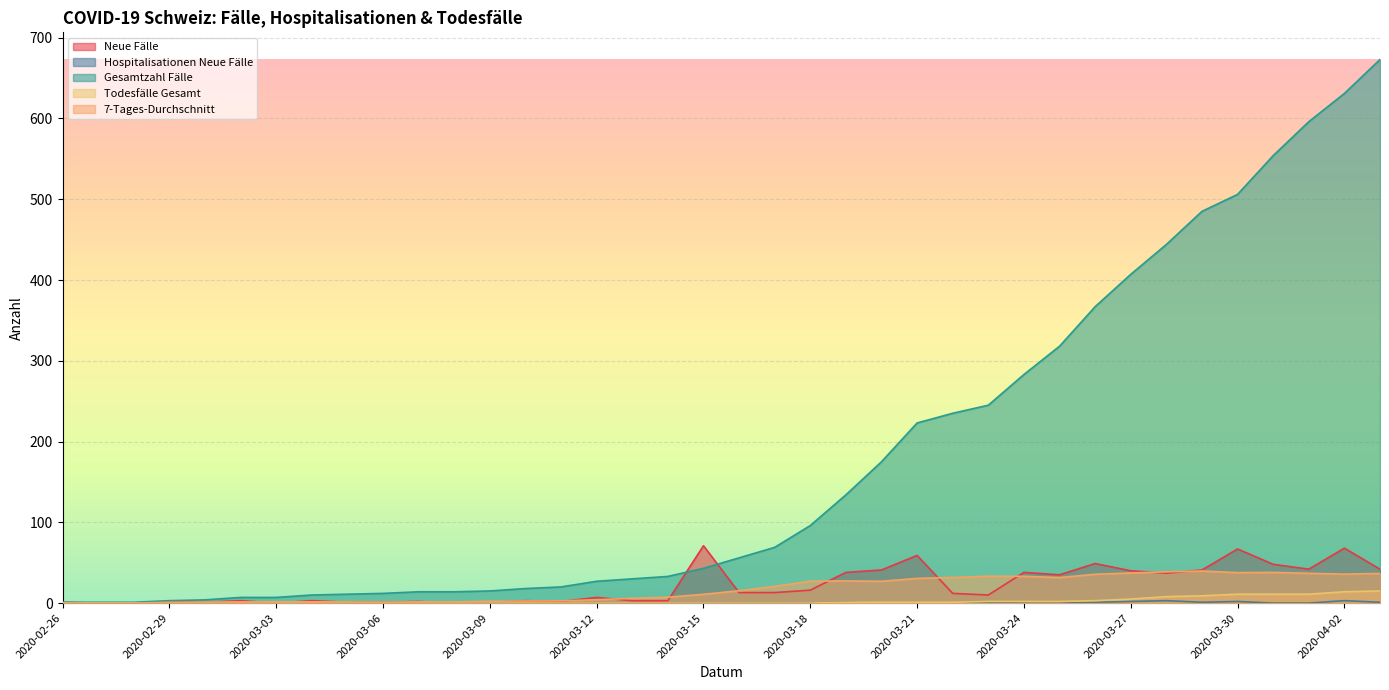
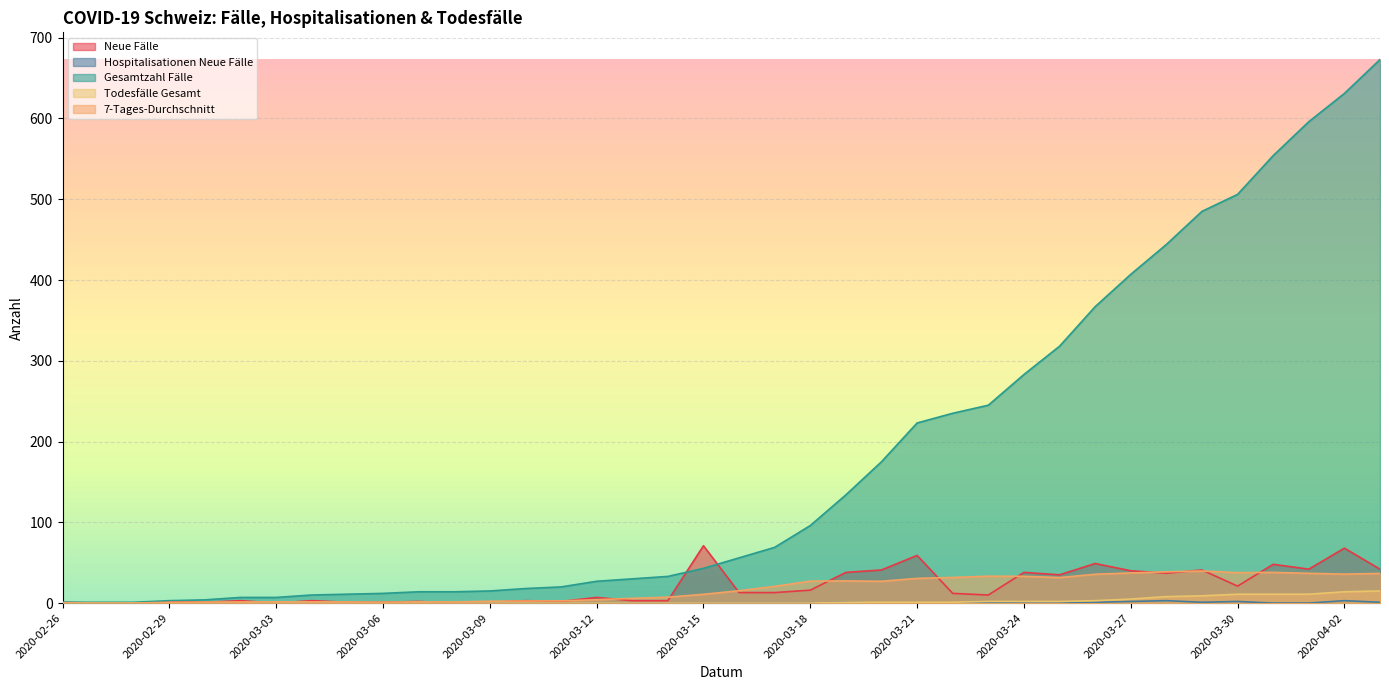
Neue Fälle, 2020-03-30: 70 -> 20
